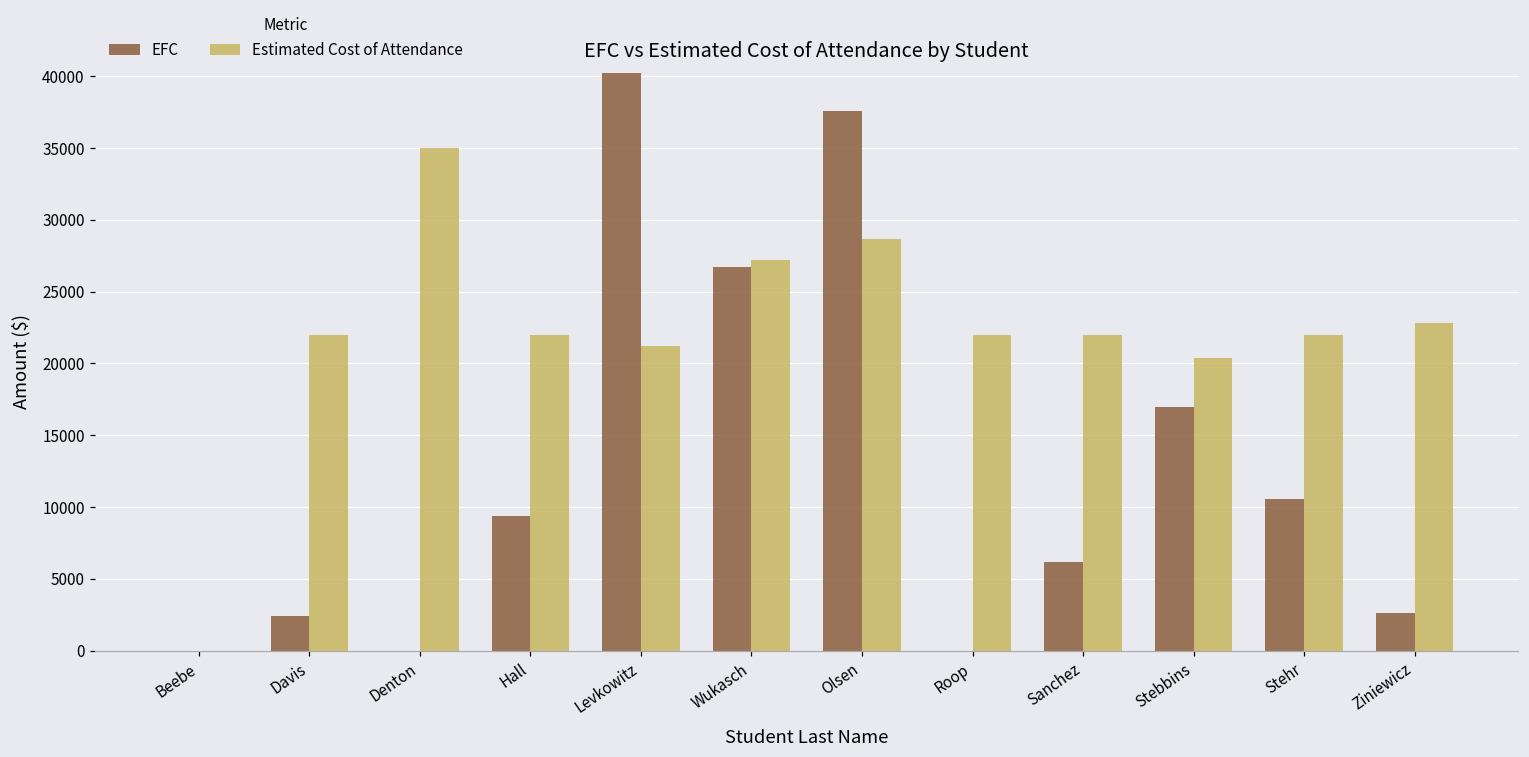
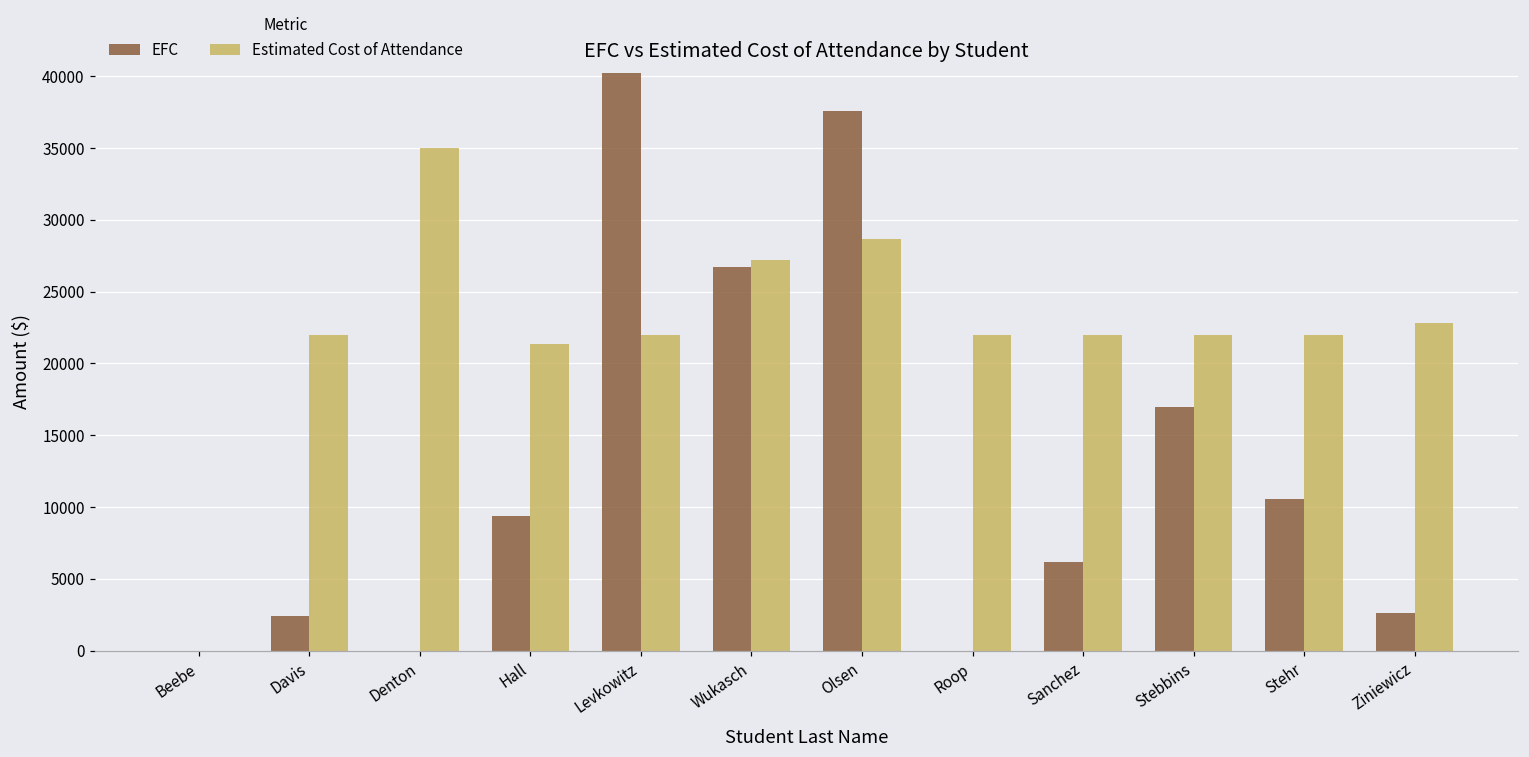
Estimated Cost of Attendance, Hall: 22000 -> 21400
Estimated Cost of Attendance, Levkowitz: 21200 -> 22000
Estimated Cost of Attendance, Stebbins: 20400 -> 22000
